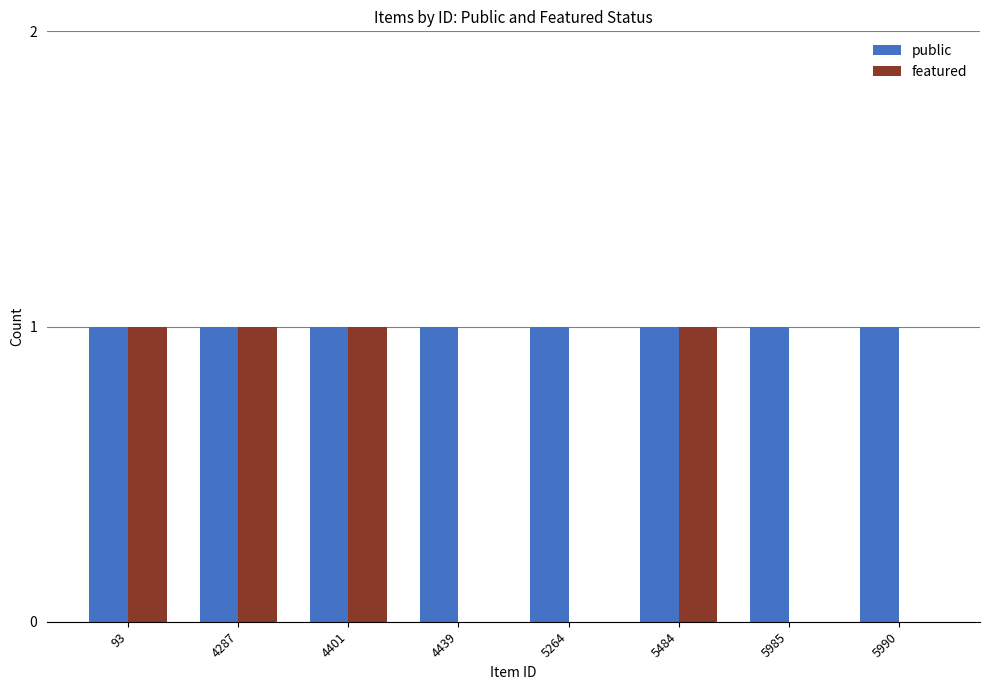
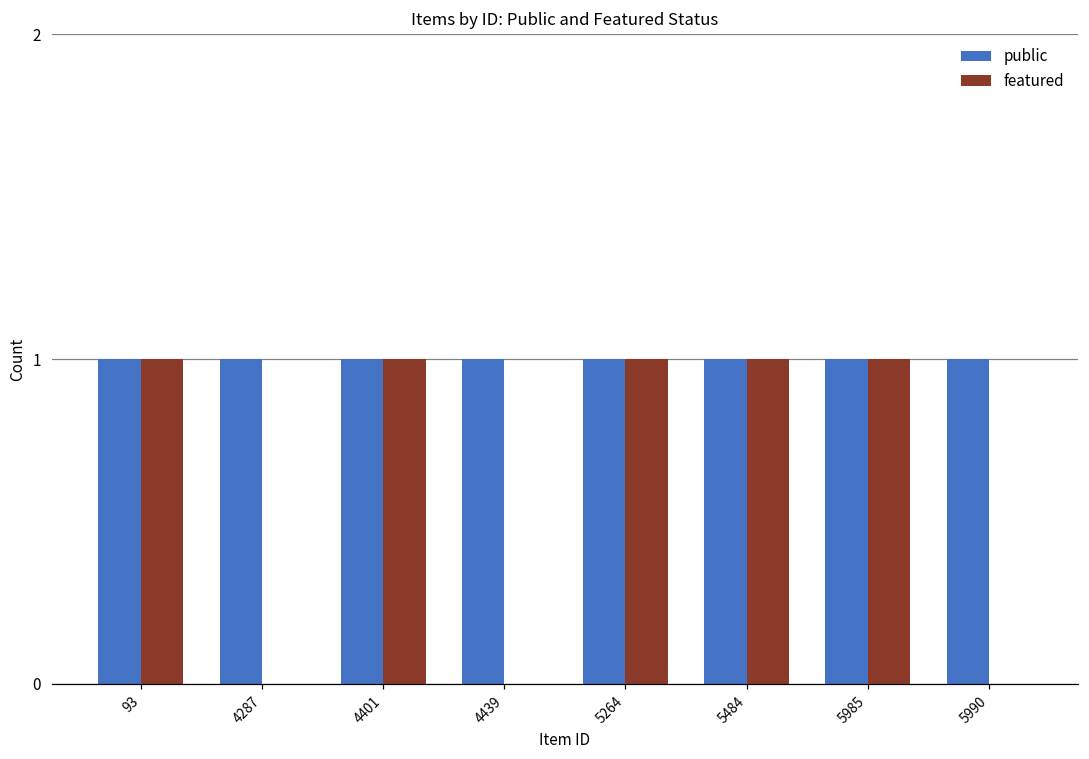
featured, 4287: 1 -> 0
featured, 5264: 0 -> 1
featured, 5985: 0 -> 1
